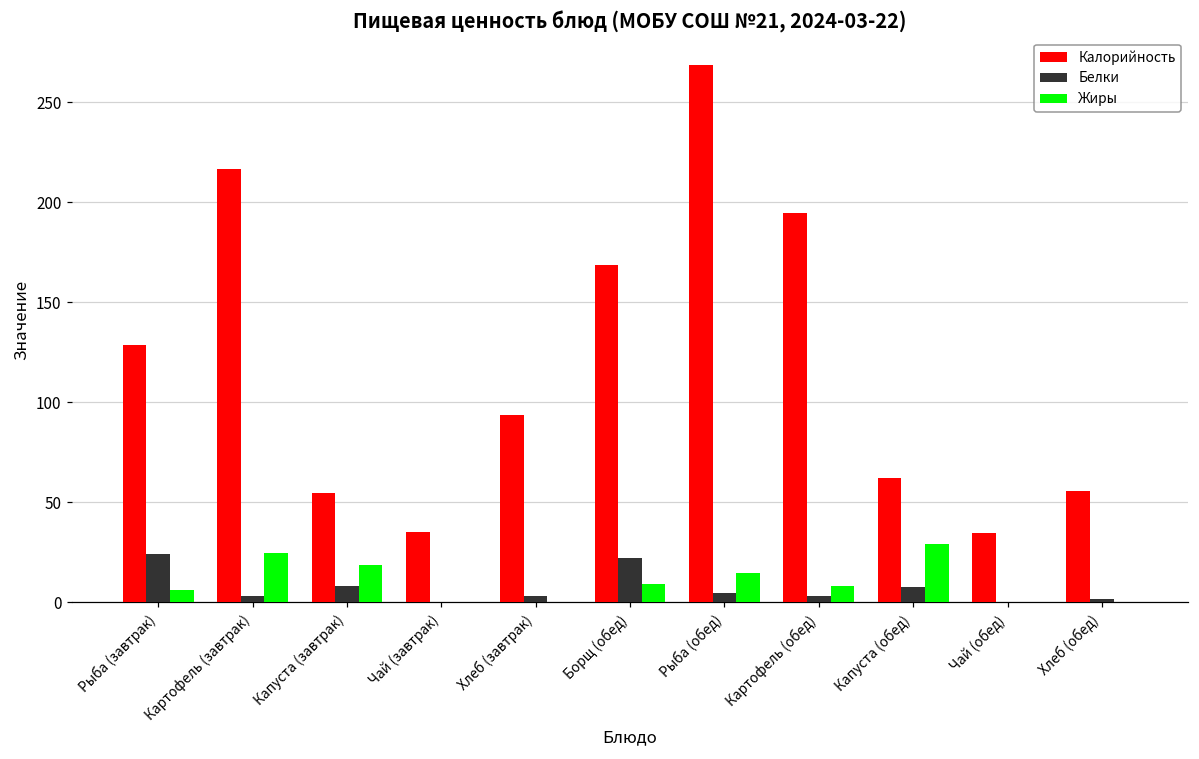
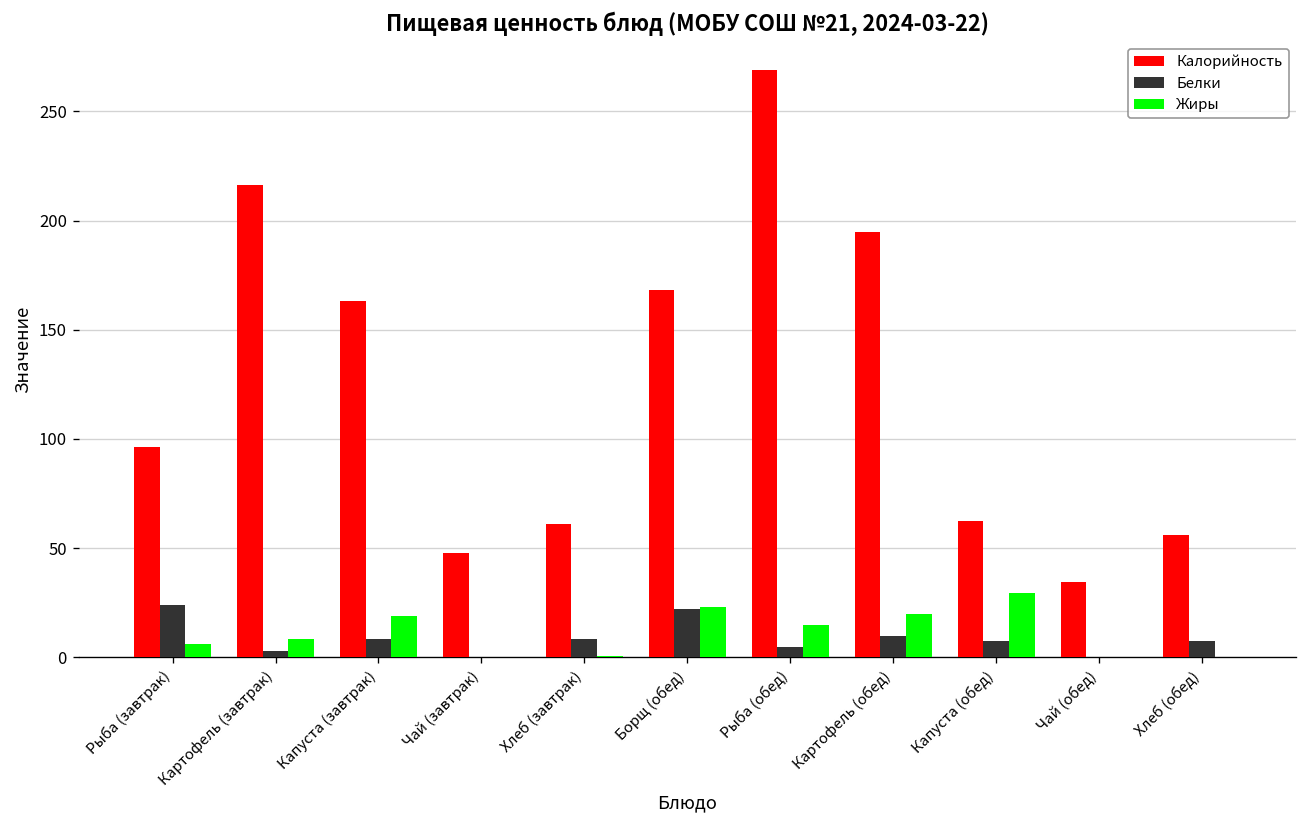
Калорийность, Рыба (завтрак): 129 -> 96
Жиры, Картофель (завтрак): 25 -> 8
Калорийность, Капуста (завтрак): 54 -> 163
Калорийность, Чай (завтрак): 35 -> 48
Калорийность, Хлеб (завтрак): 94 -> 61
Белки, Хлеб (завтрак): 3 -> 8
Жиры, Борщ (обед): 9 -> 23
Белки, Картофель (обед): 3 -> 10
Жиры, Картофель (обед): 8 -> 20
Белки, Хлеб (обед): 2 -> 8
